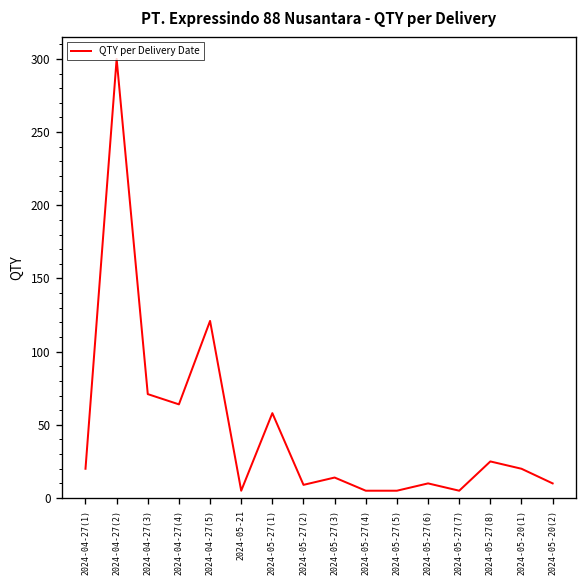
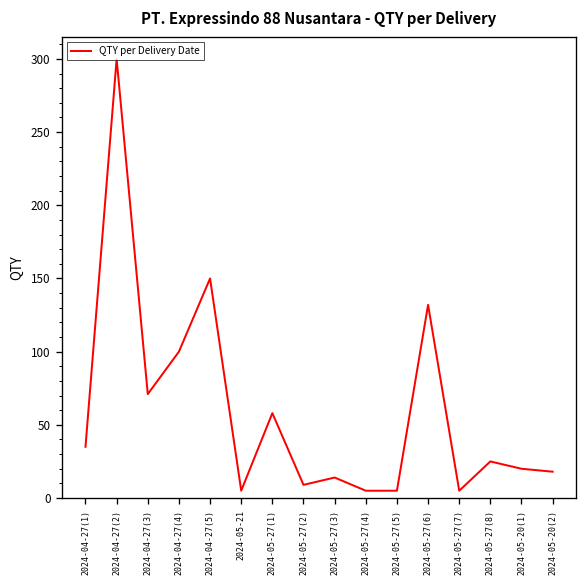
2024-04-27(1): 20 -> 35
2024-04-27(4): 64 -> 100
2024-04-27(5): 121 -> 150
2024-05-27(6): 10 -> 132
2024-05-20(2): 10 -> 18
